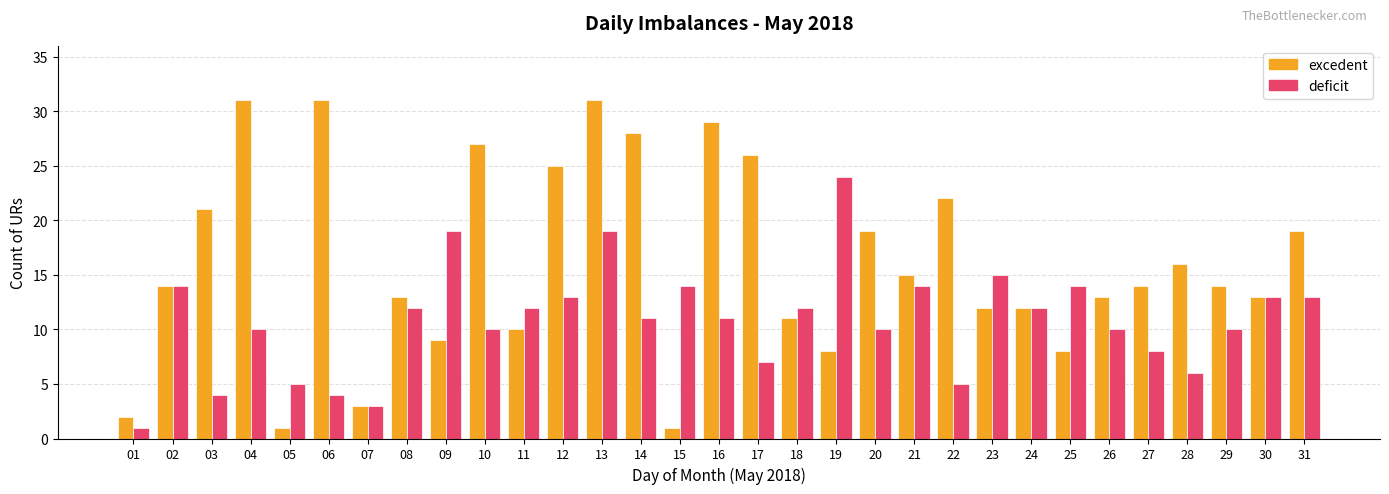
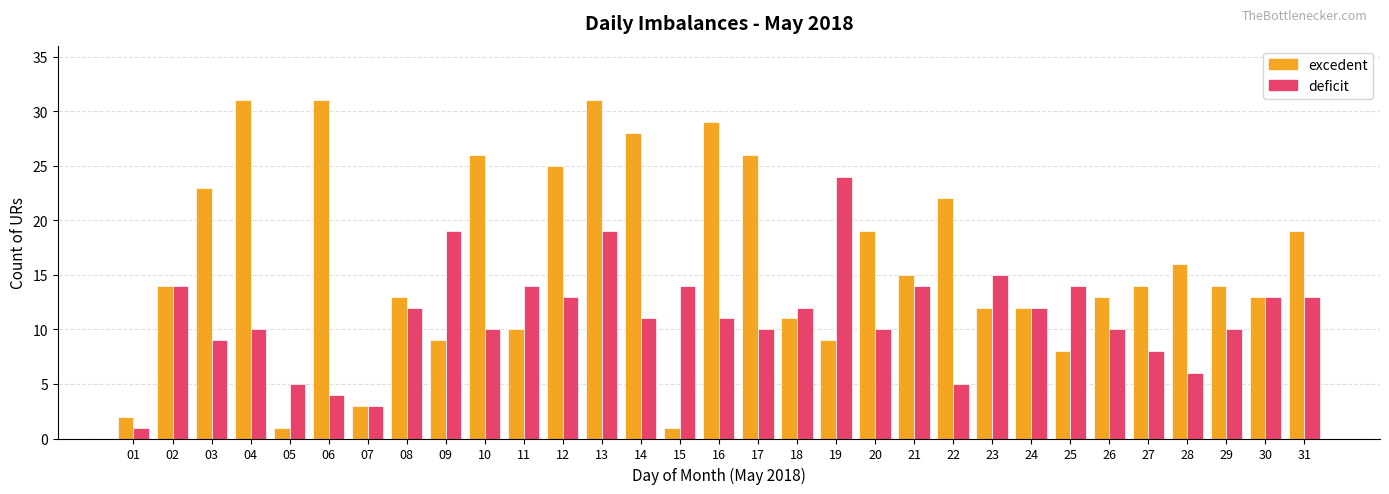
excedent, 03: 21 -> 23
deficit, 03: 4 -> 9
excedent, 10: 27 -> 26
deficit, 11: 12 -> 14
deficit, 17: 7 -> 10
excedent, 19: 8 -> 9
